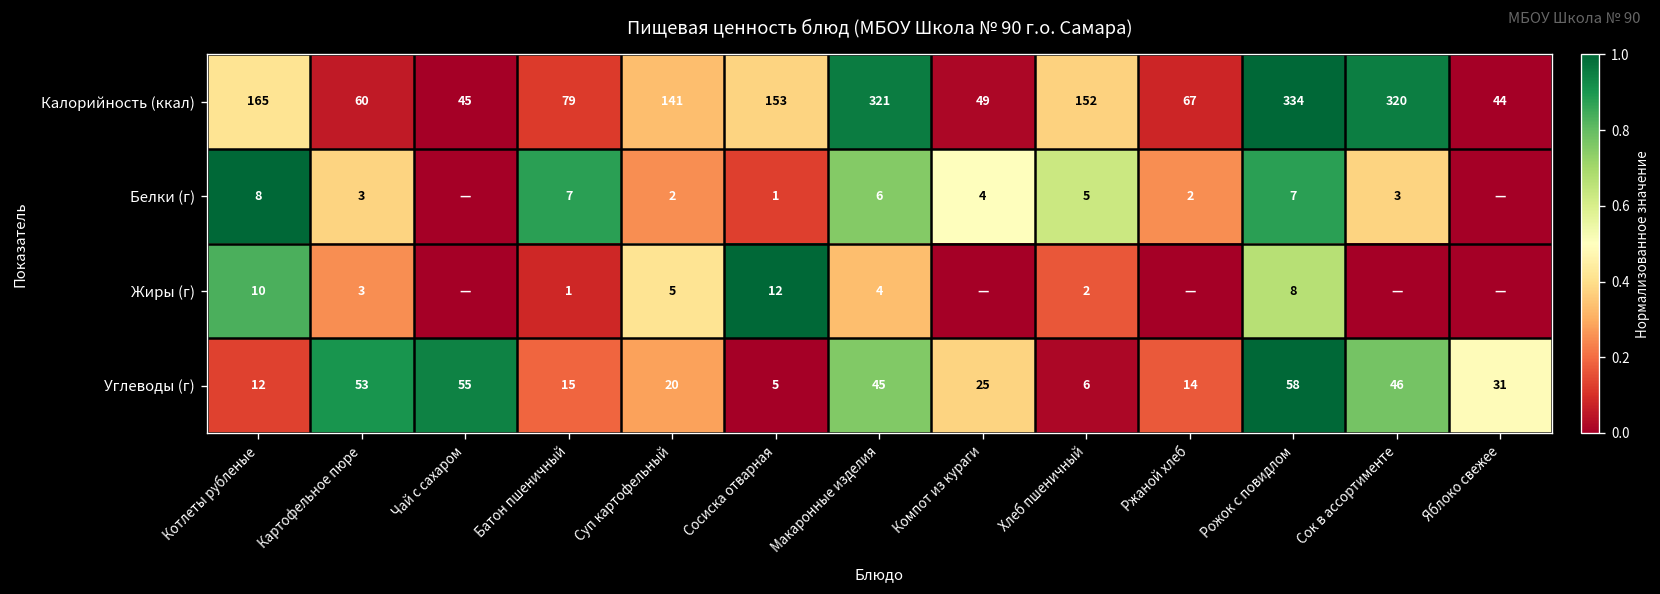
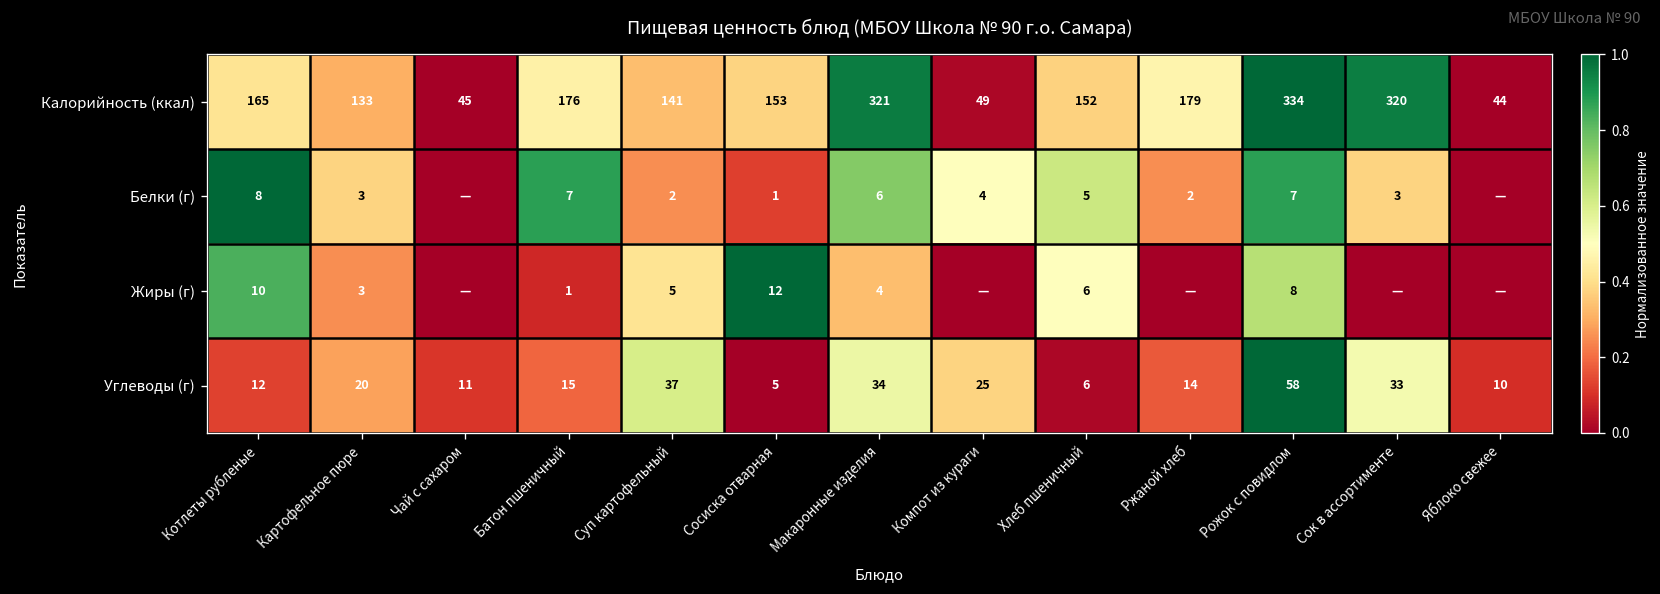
Калорийность (ккал), Картофельное пюре: 60 -> 133
Калорийность (ккал), Батон пшеничный: 79 -> 176
Калорийность (ккал), Ржаной хлеб: 67 -> 179
Жиры (г), Хлеб пшеничный: 2 -> 6
Углеводы (г), Картофельное пюре: 53 -> 20
Углеводы (г), Чай с сахаром: 55 -> 11
Углеводы (г), Суп картофельный: 20 -> 37
Углеводы (г), Макаронные изделия: 45 -> 34
Углеводы (г), Сок в ассортименте: 46 -> 33
Углеводы (г), Яблоко свежее: 31 -> 10
